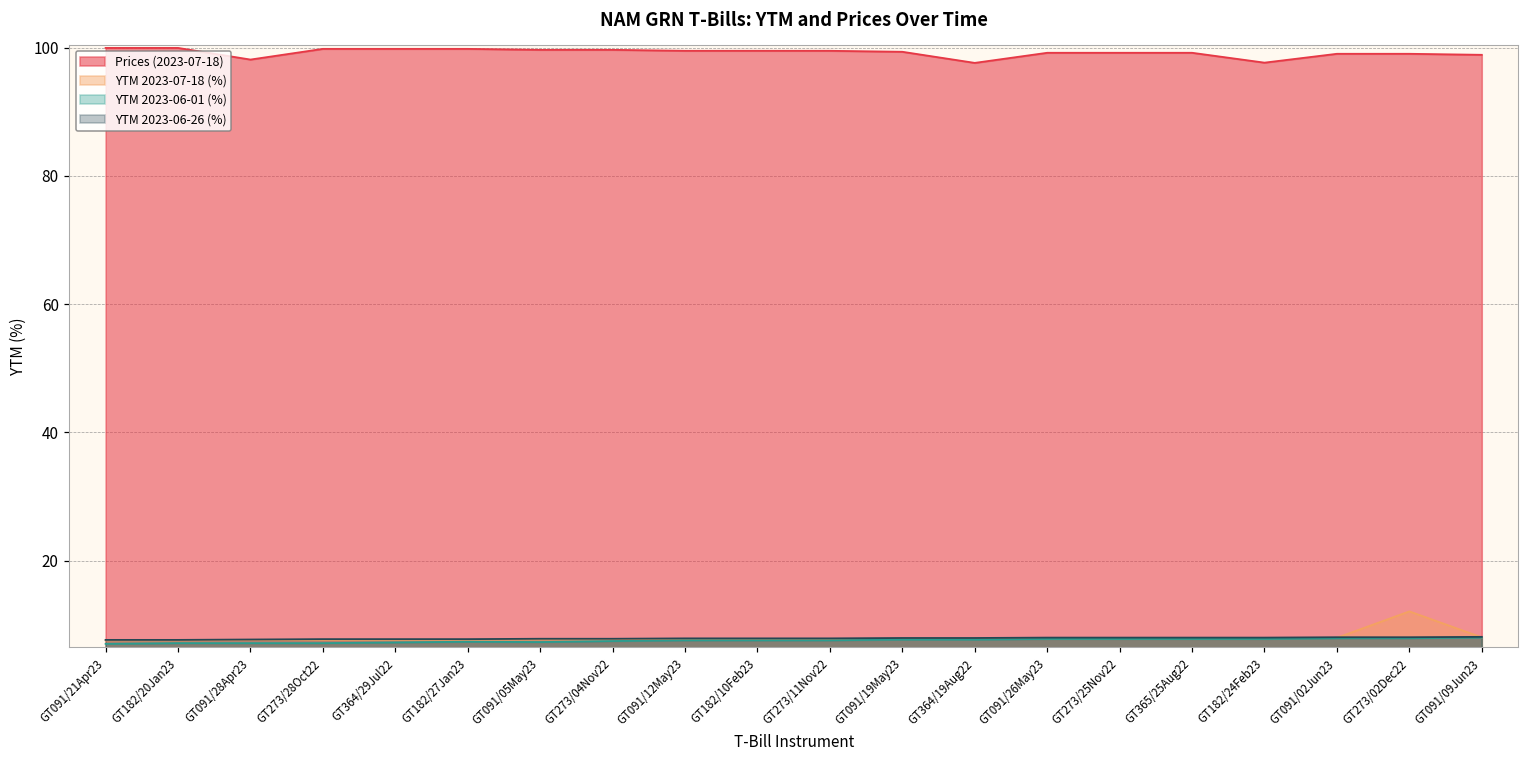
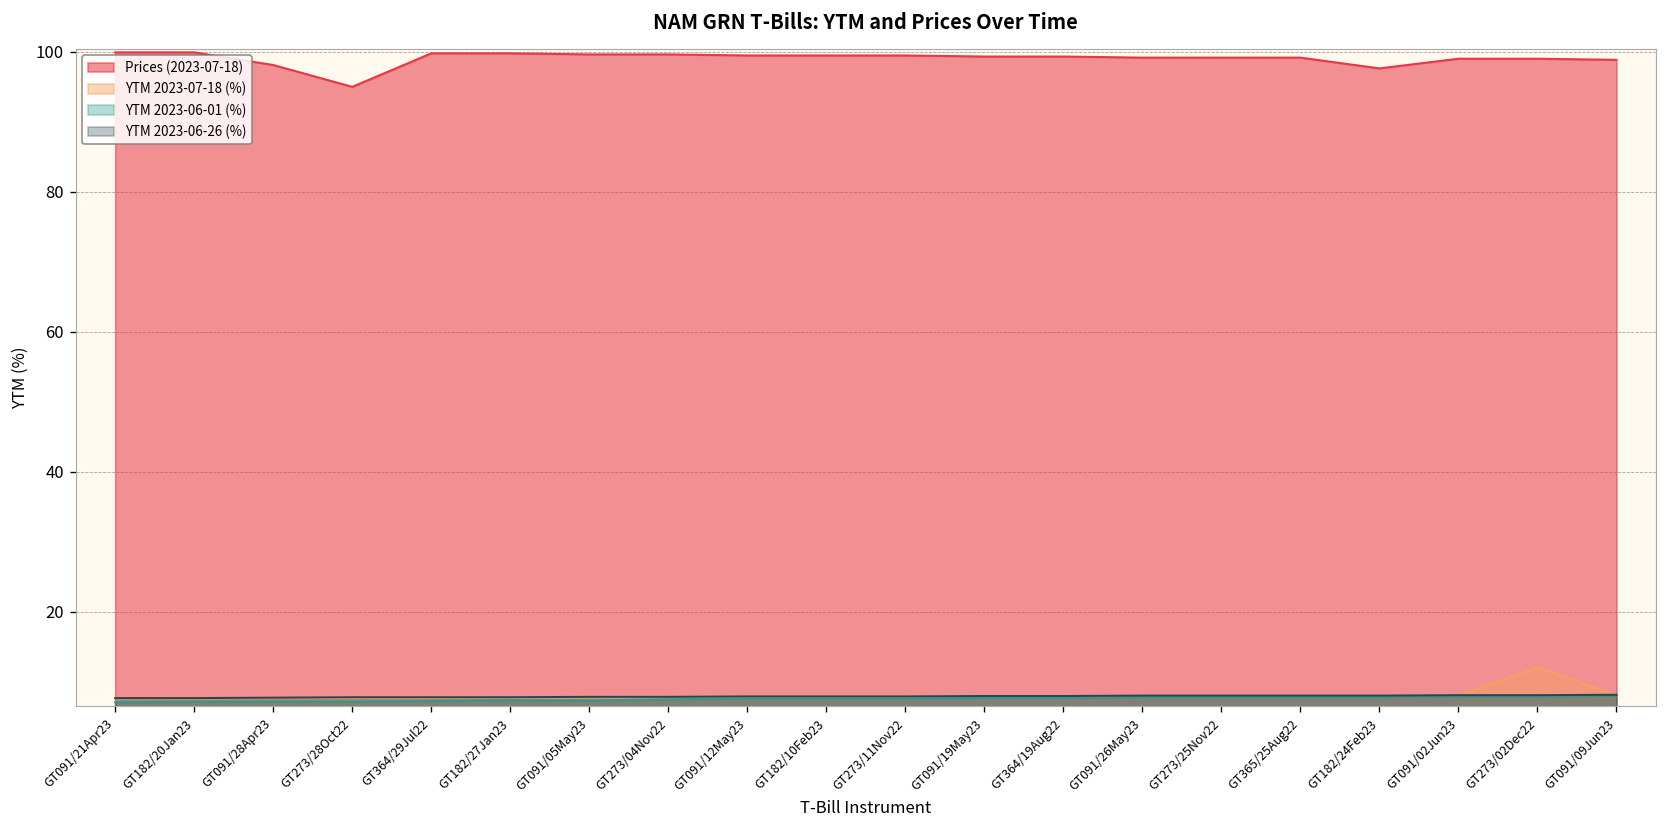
Prices (2023-07-18), GT273/28Oct22: 100 -> 95
Prices (2023-07-18), GT364/19Aug22: 98 -> 99
